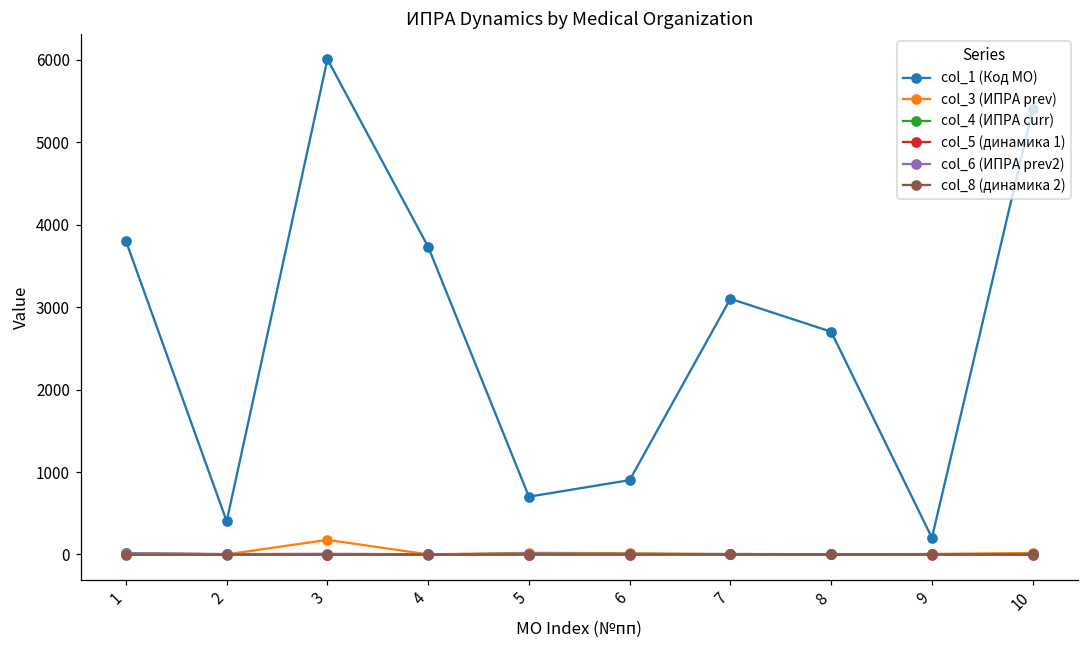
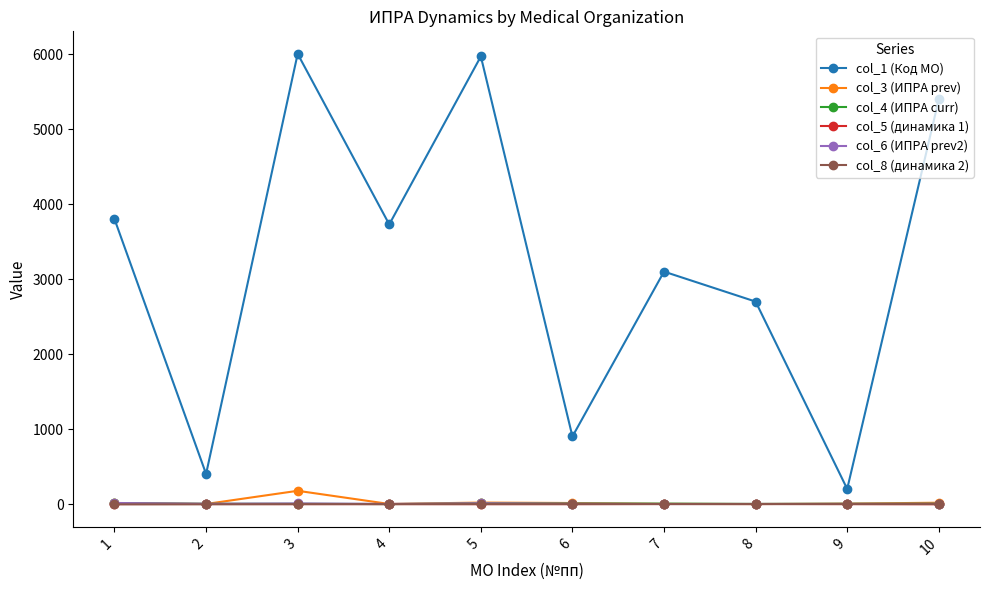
col_1 (Код МО), 5: 700 -> 6000
